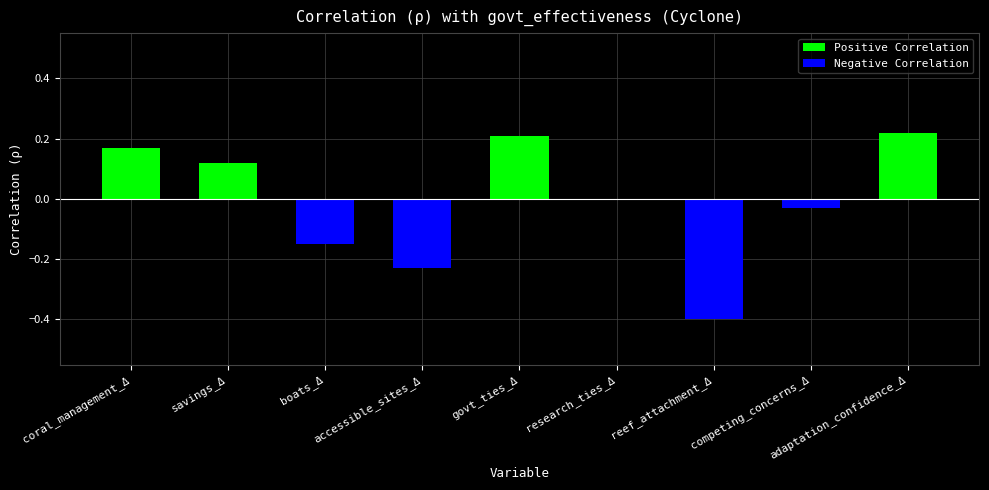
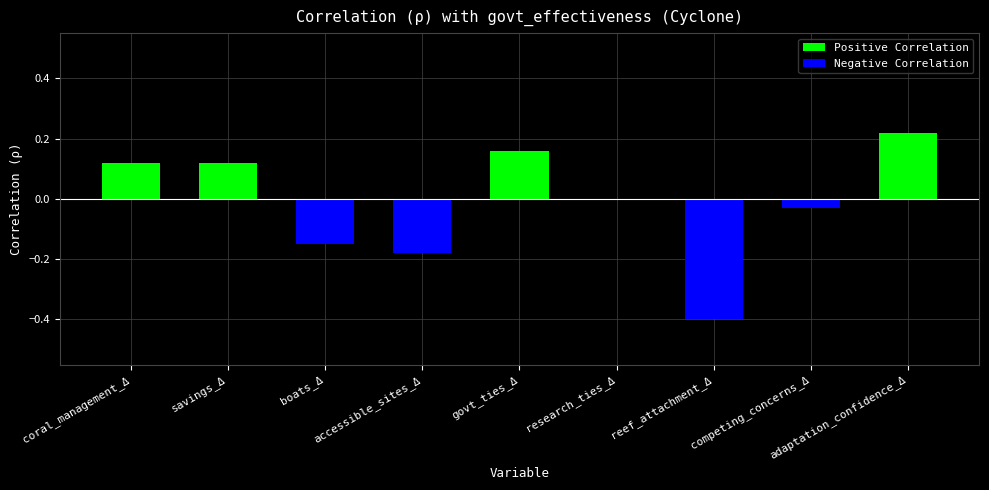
Positive Correlation, coral_management_Δ: 0.17 -> 0.12
Negative Correlation, accessible_sites_Δ: -0.23 -> -0.18
Positive Correlation, govt_ties_Δ: 0.21 -> 0.16
